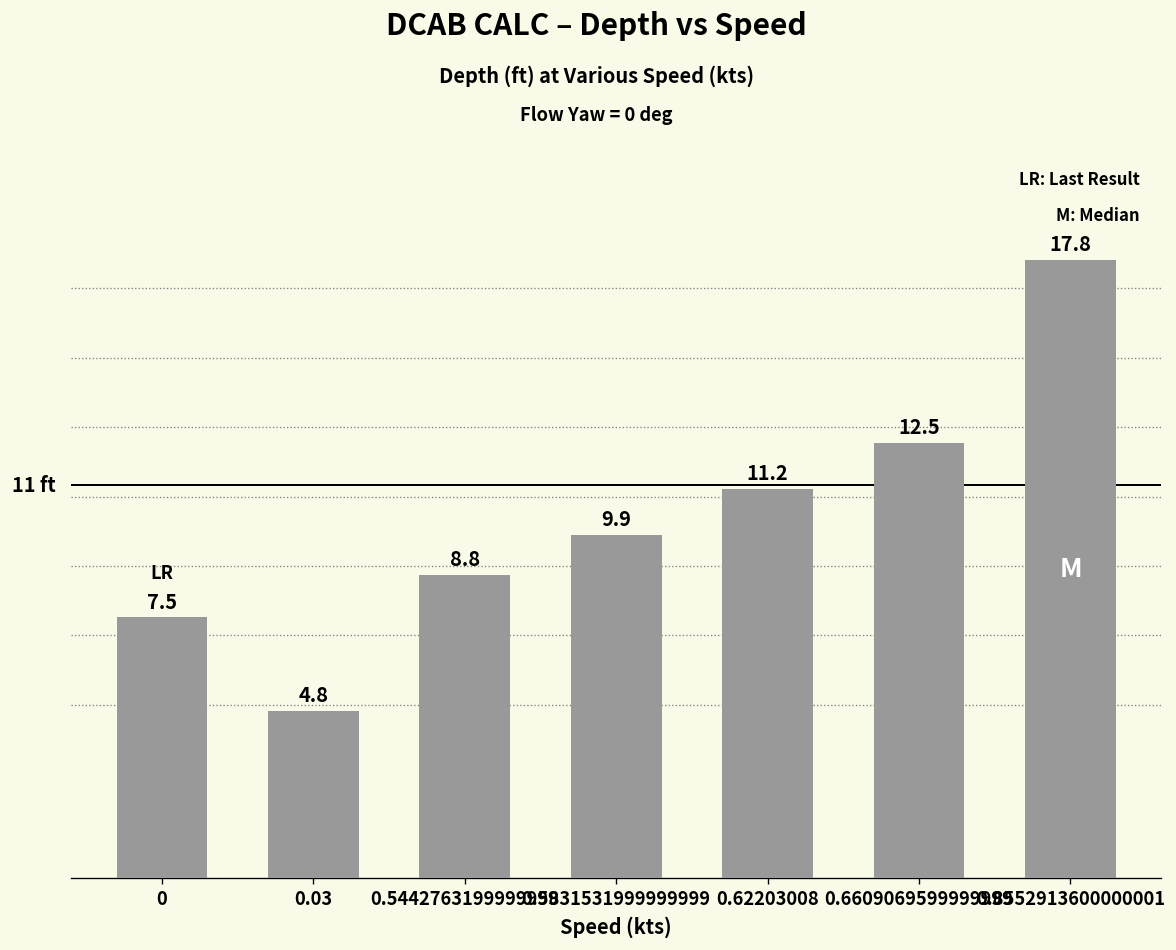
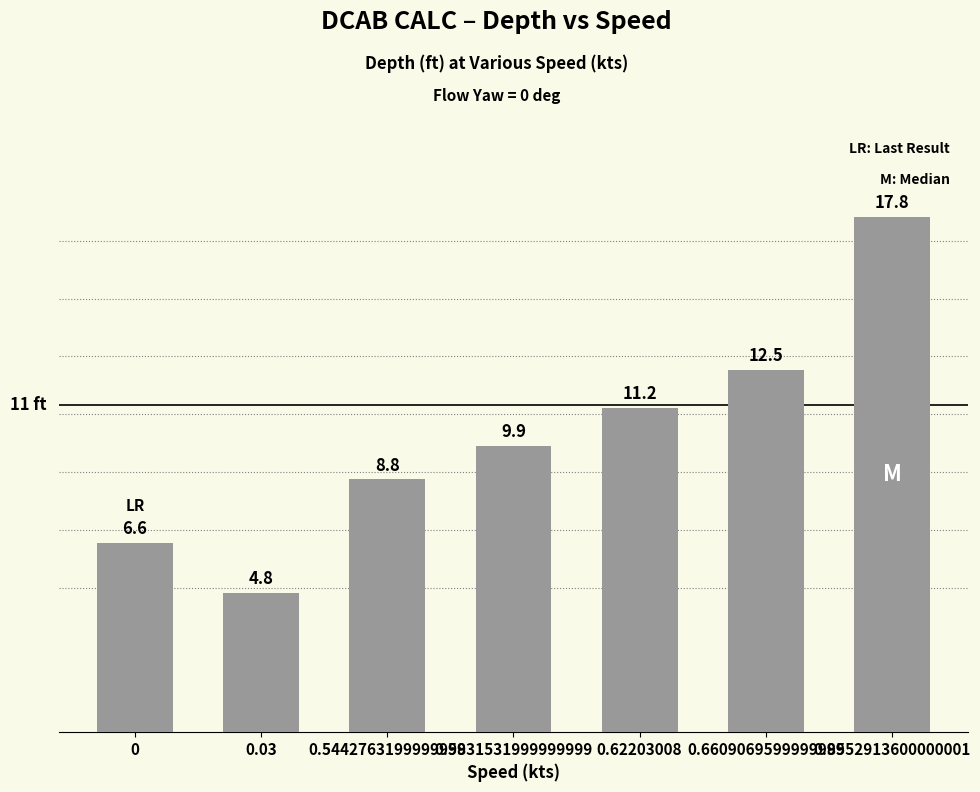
0: 7.5 -> 6.6
